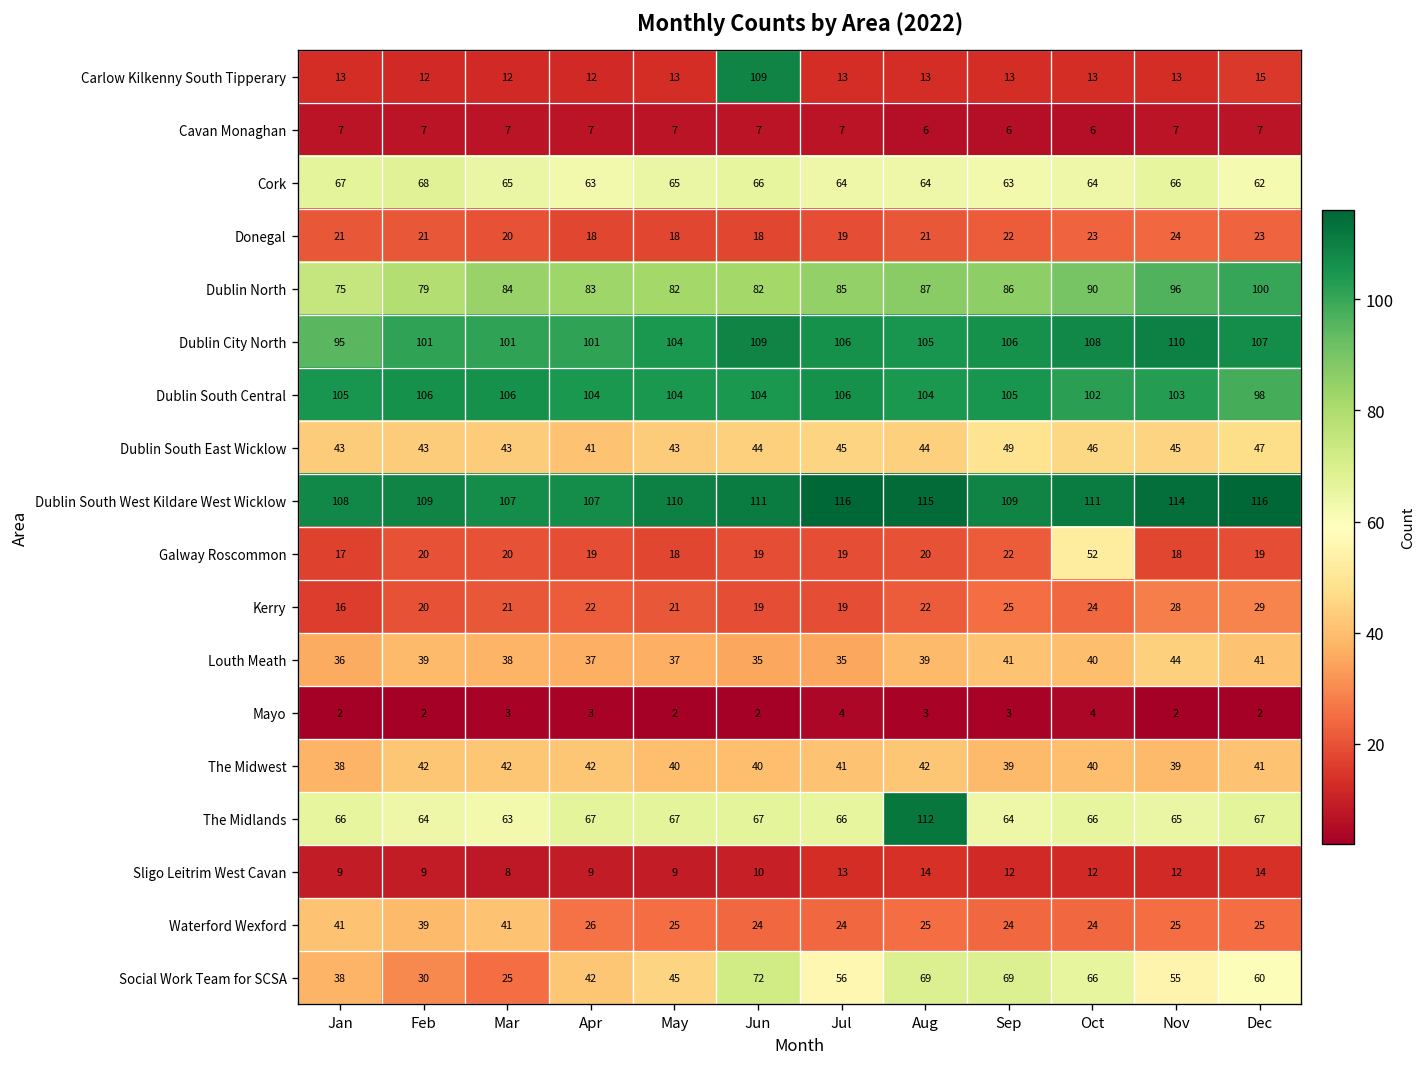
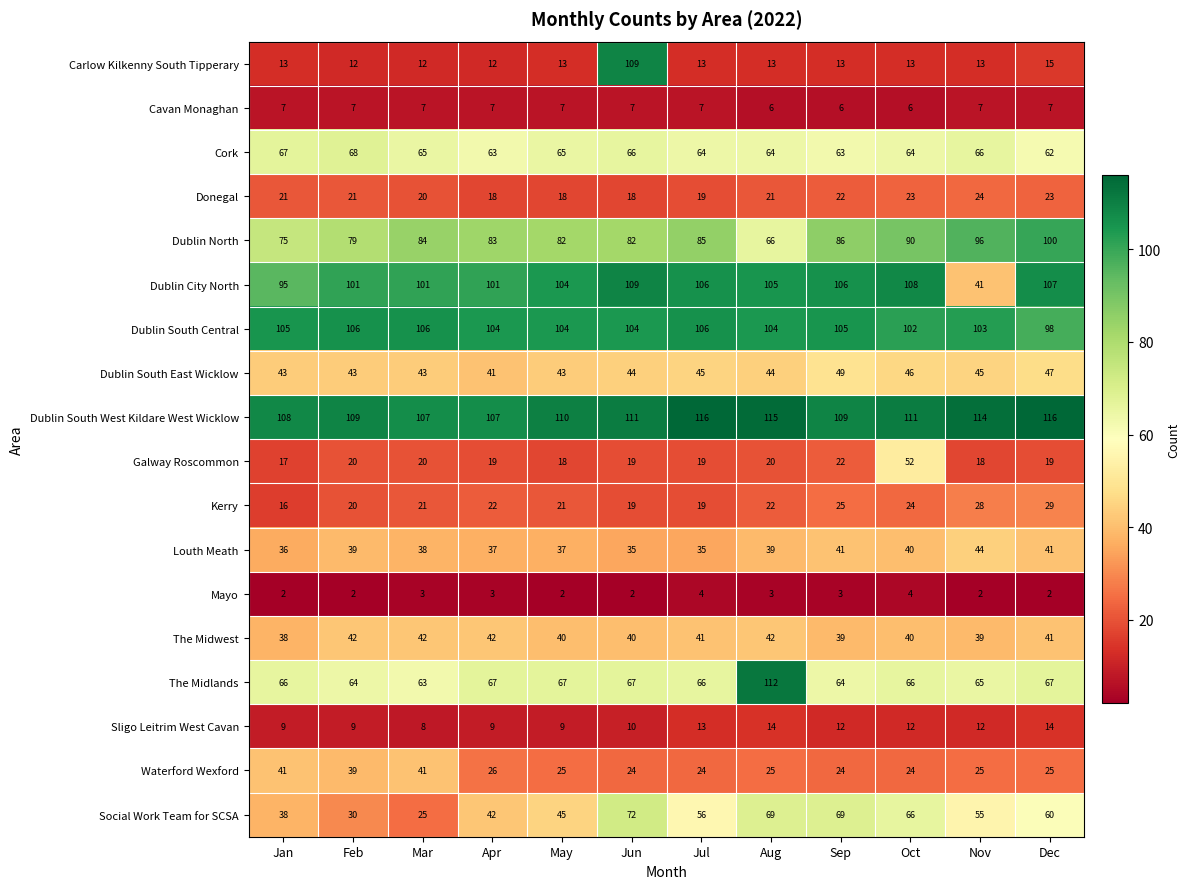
Dublin North, Aug: 87 -> 66
Dublin City North, Nov: 110 -> 41
